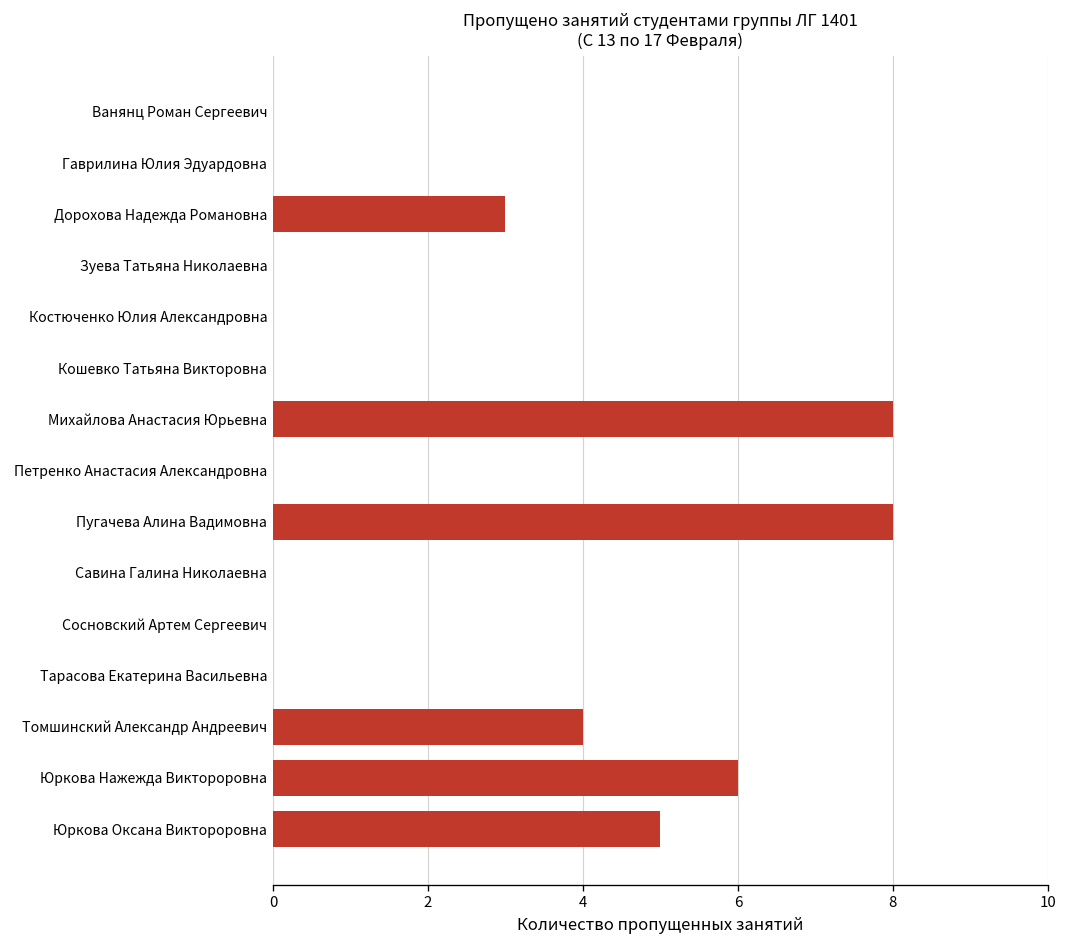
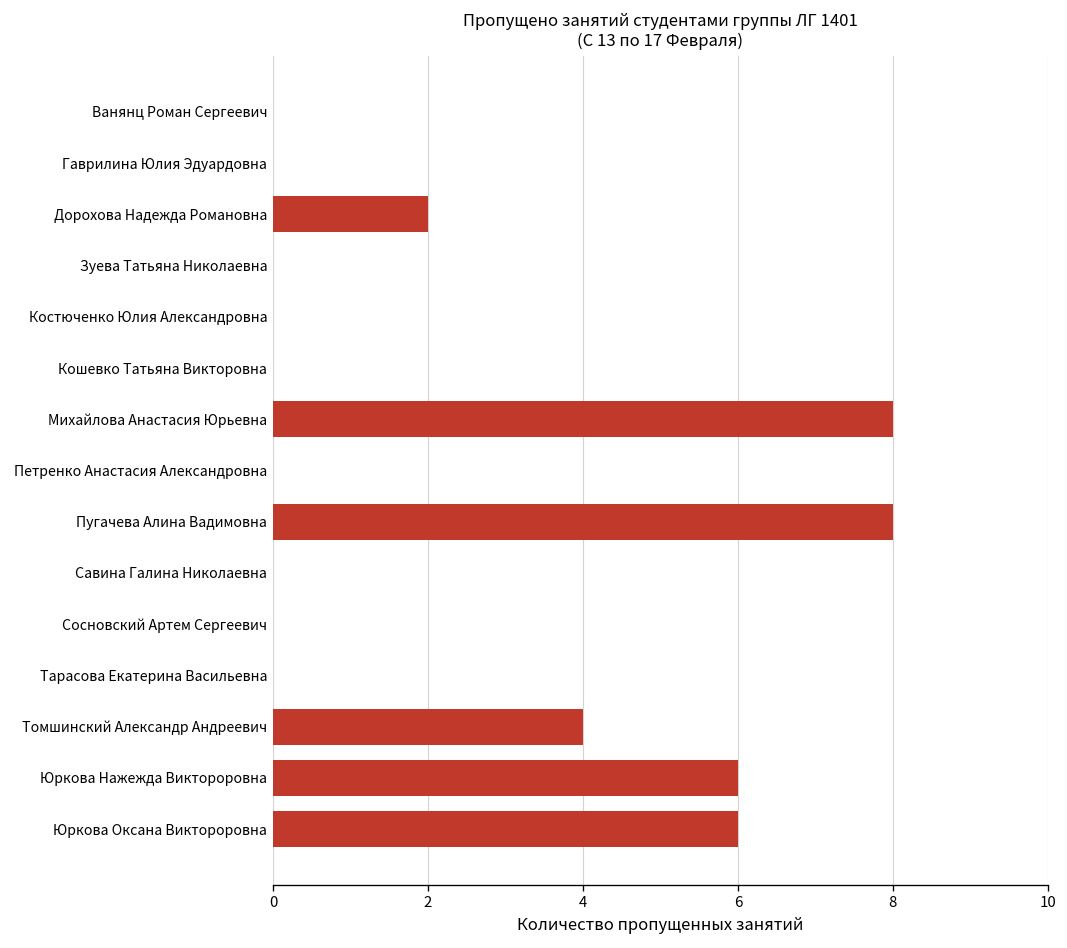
Дорохова Надежда Романовна: 3 -> 2
Юркова Оксана Виктороровна: 5 -> 6
